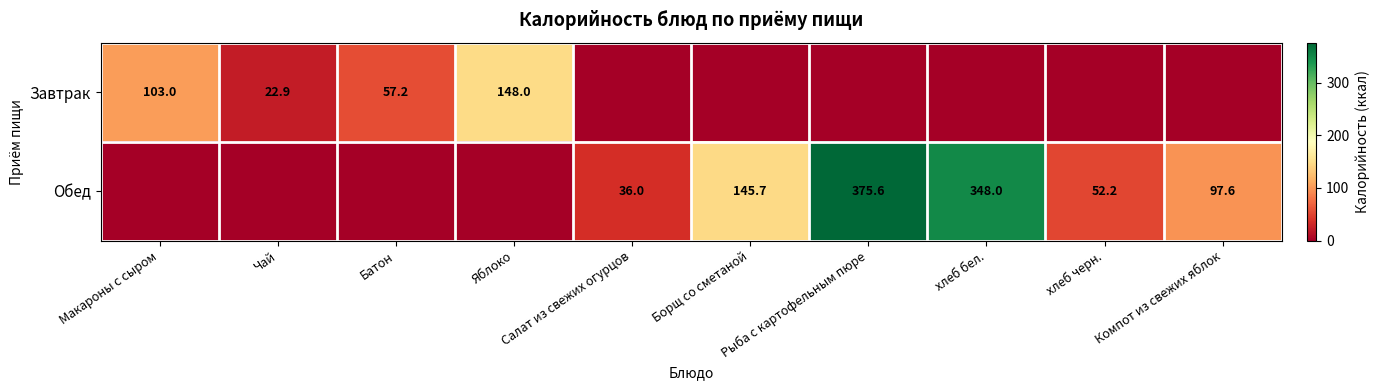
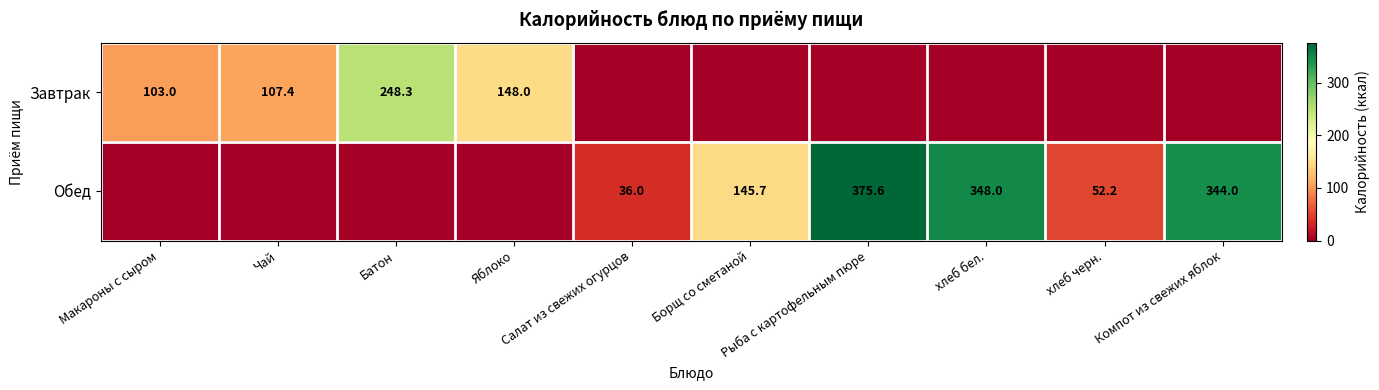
Завтрак, Чай: 22.9 -> 107.4
Завтрак, Батон: 57.2 -> 248.3
Обед, Компот из свежих яблок: 97.6 -> 344.0
